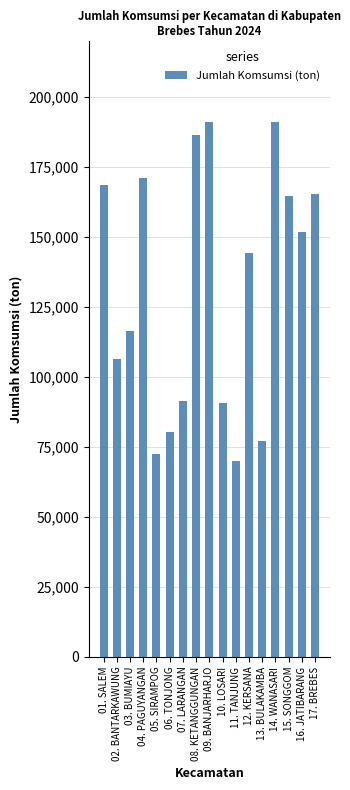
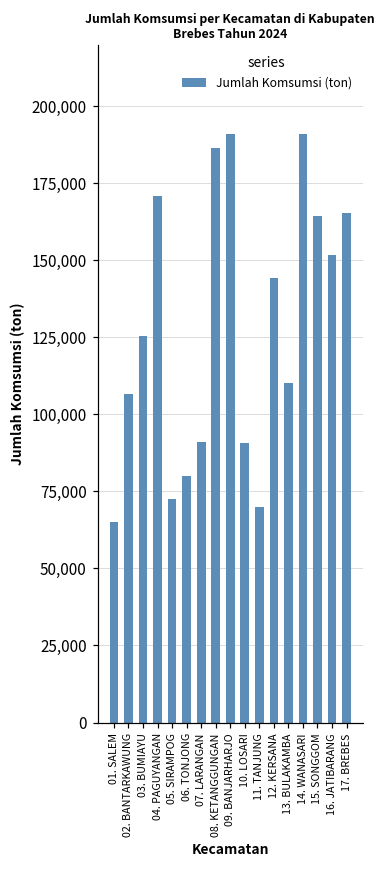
01. SALEM: 168,000 -> 65,000
03. BUMIAYU: 116,000 -> 125,000
13. BULAKAMBA: 77,000 -> 110,000
